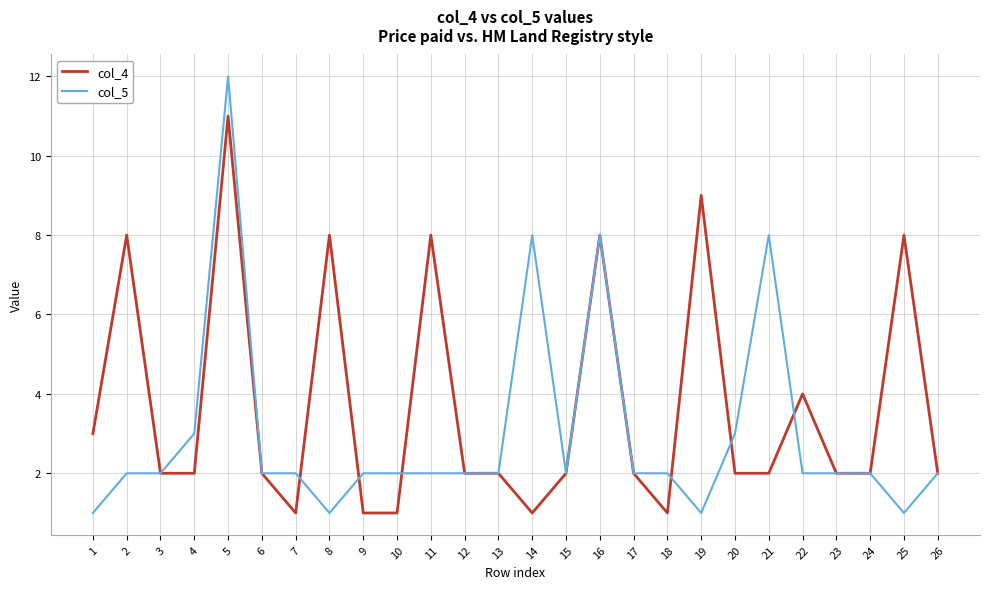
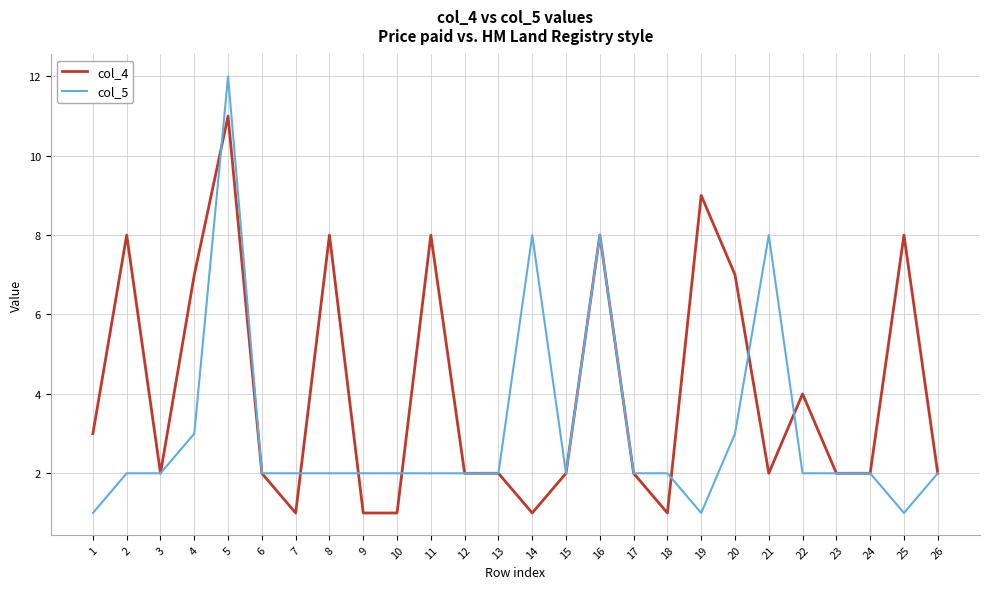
col_4, 4: 2 -> 7
col_5, 8: 1 -> 2
col_4, 20: 2 -> 7
